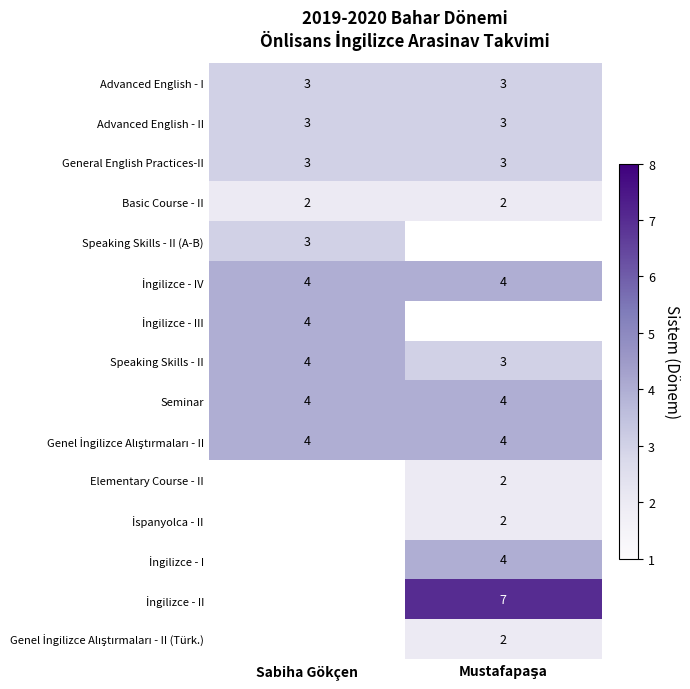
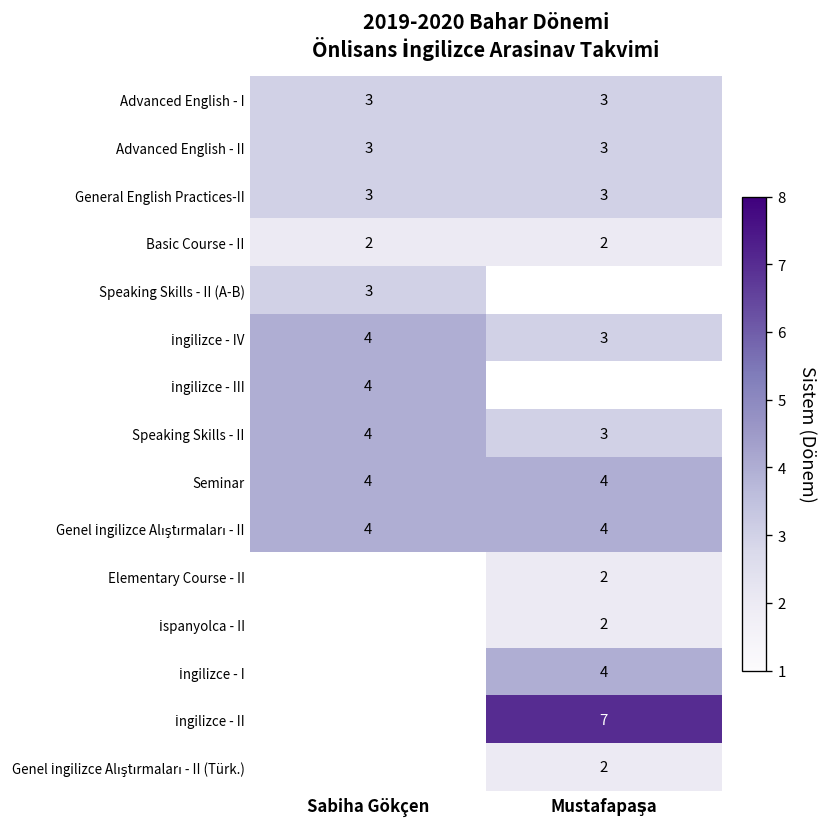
İngilizce - IV, Mustafapaşa: 4 -> 3
